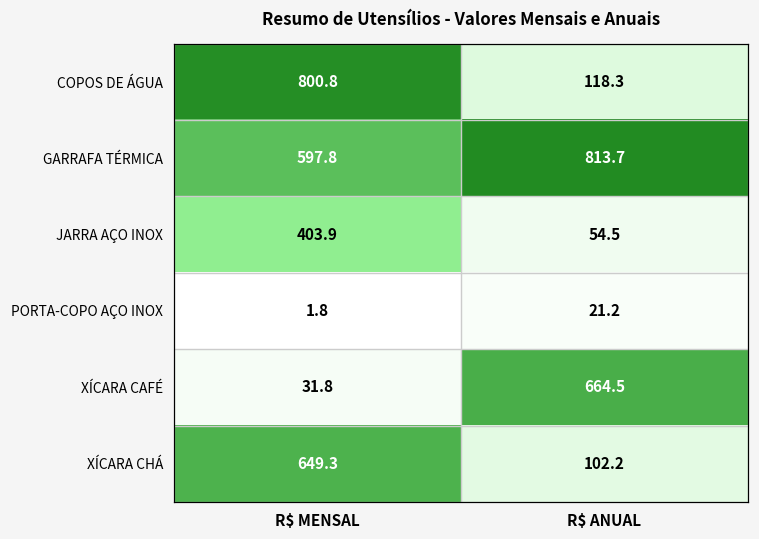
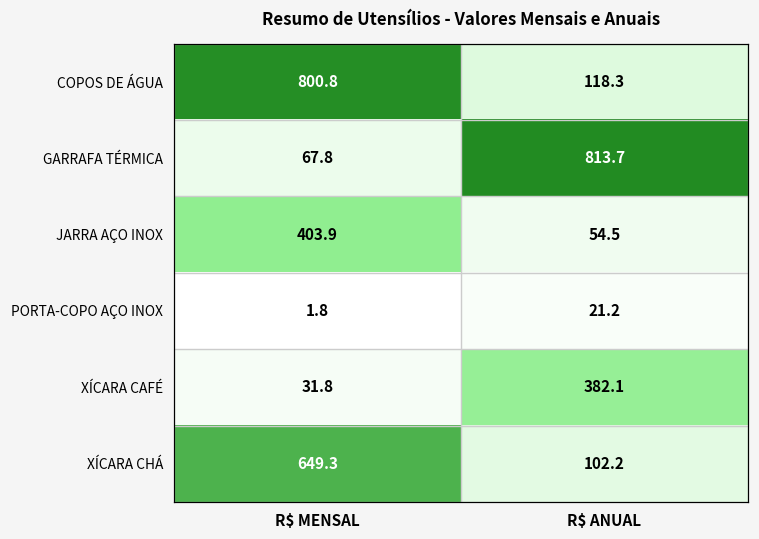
GARRAFA TÉRMICA, R$ MENSAL: 597.8 -> 67.8
XÍCARA CAFÉ, R$ ANUAL: 664.5 -> 382.1
